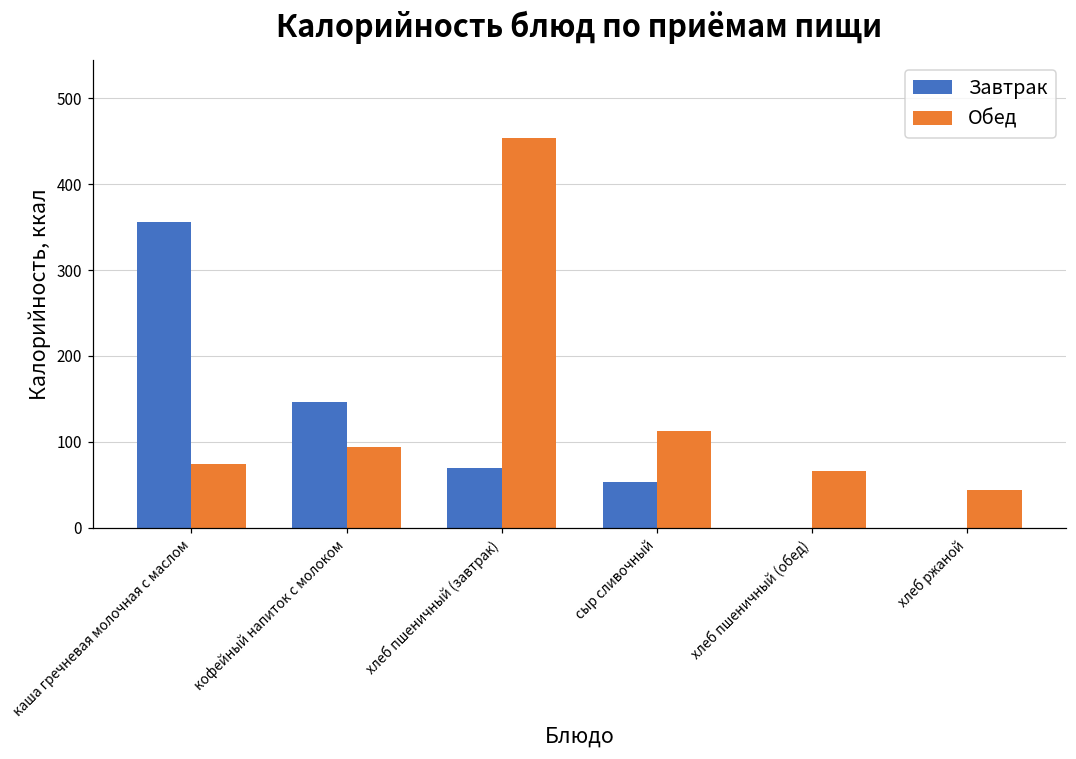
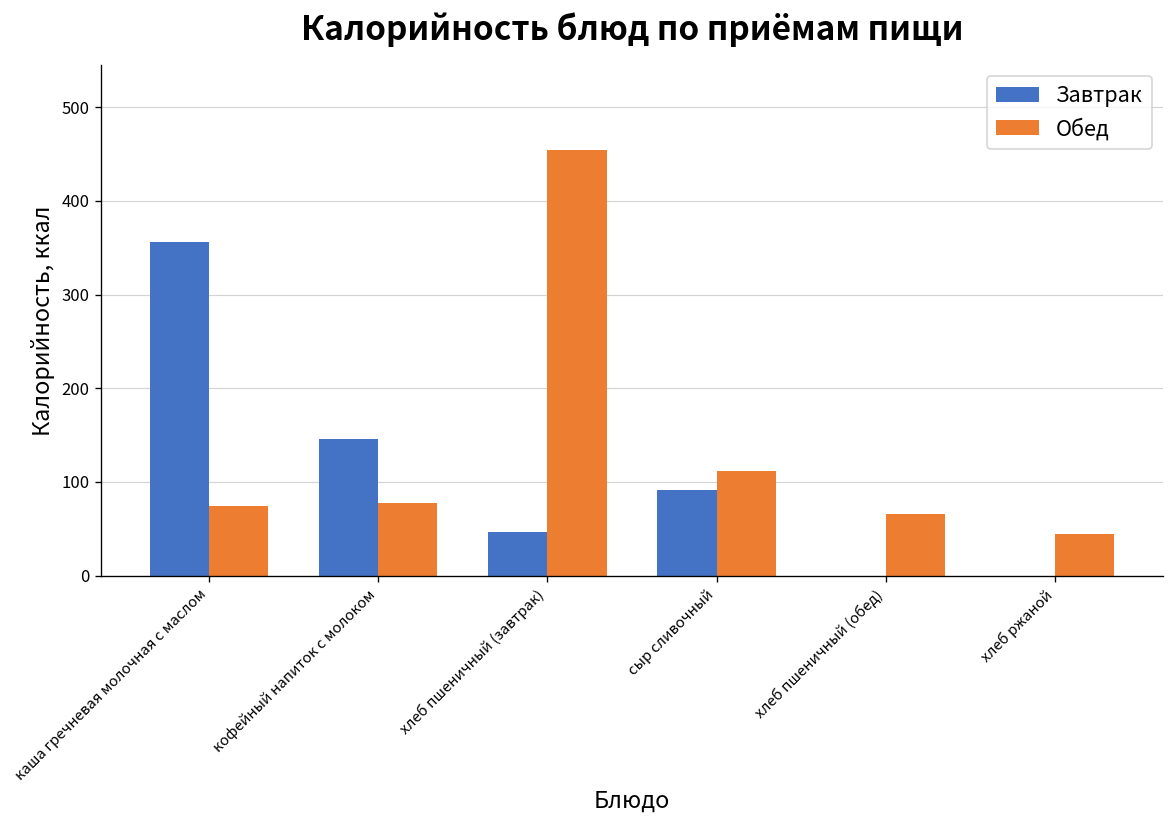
Обед, кофейный напиток с молоком: 90 -> 80
Завтрак, хлеб пшеничный (завтрак): 70 -> 50
Завтрак, сыр сливочный: 50 -> 90
